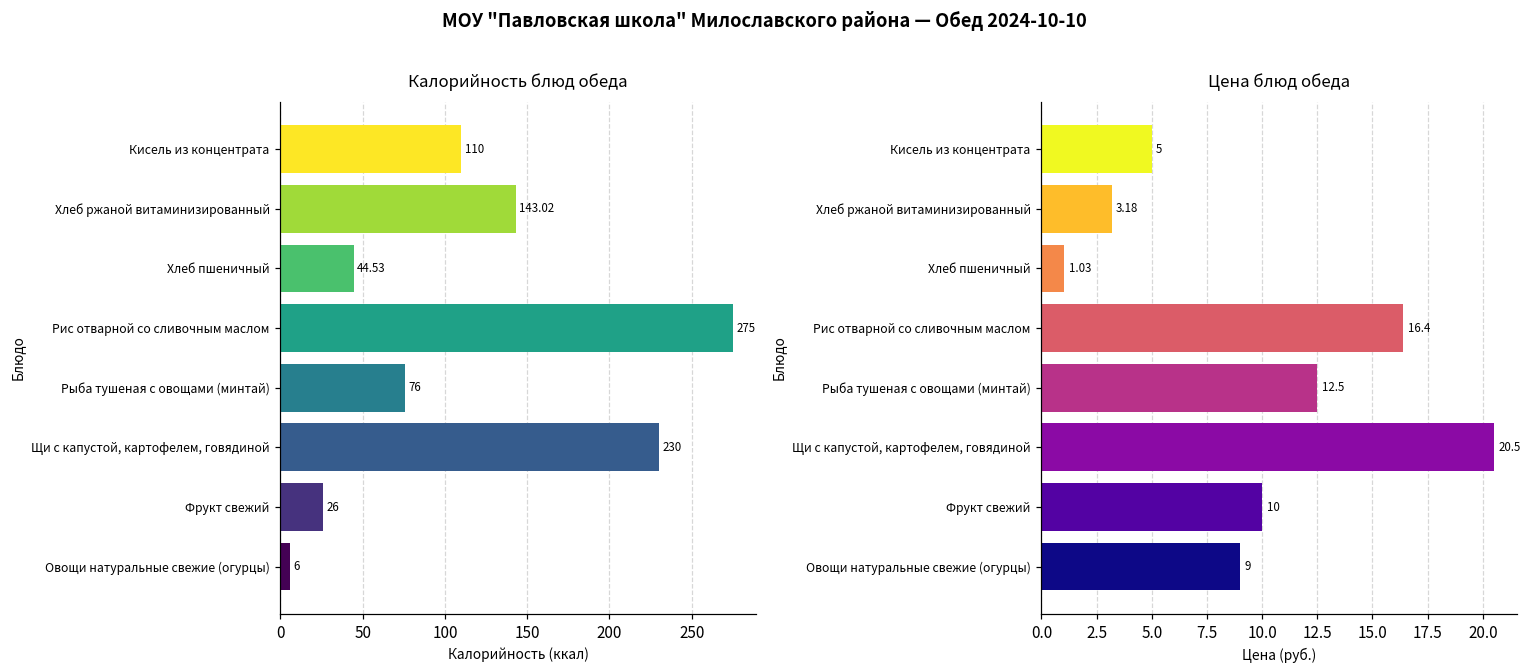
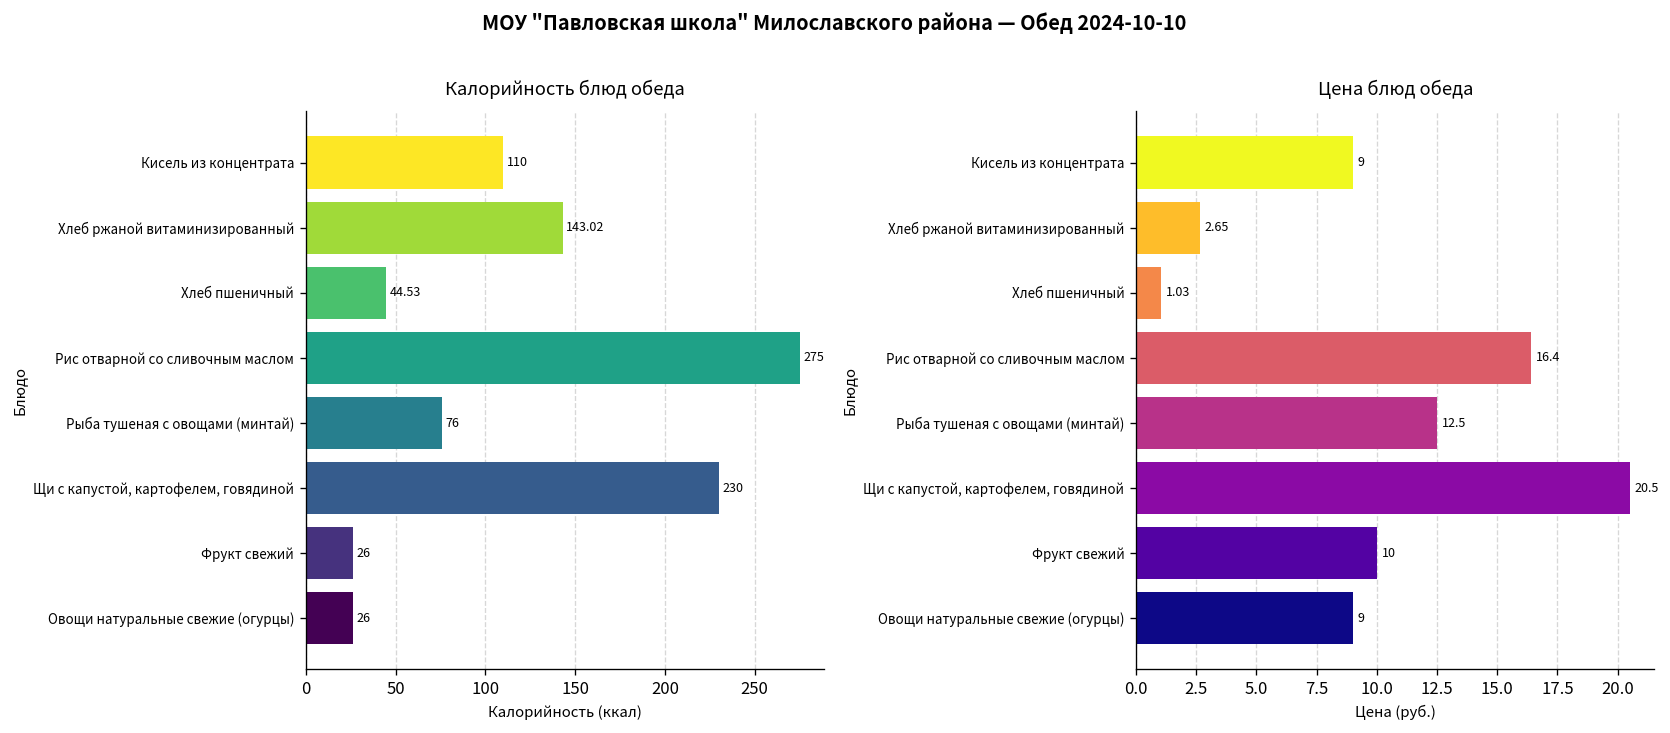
Калорийность блюд обеда, Овощи натуральные свежие (огурцы): 6 -> 26
Цена блюд обеда, Кисель из концентрата: 5 -> 9
Цена блюд обеда, Хлеб ржаной витаминизированный: 3.18 -> 2.65
